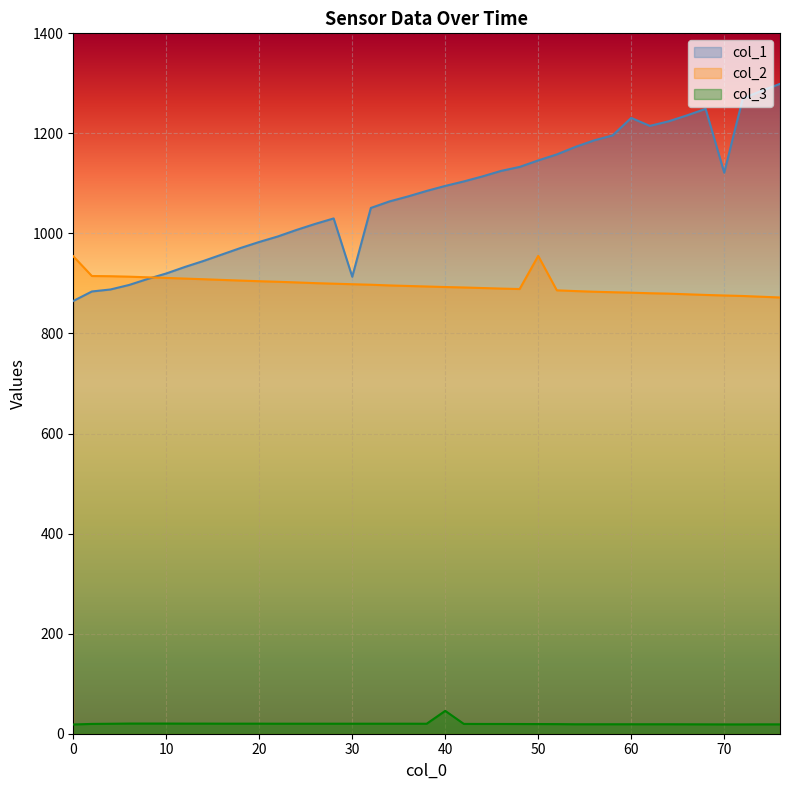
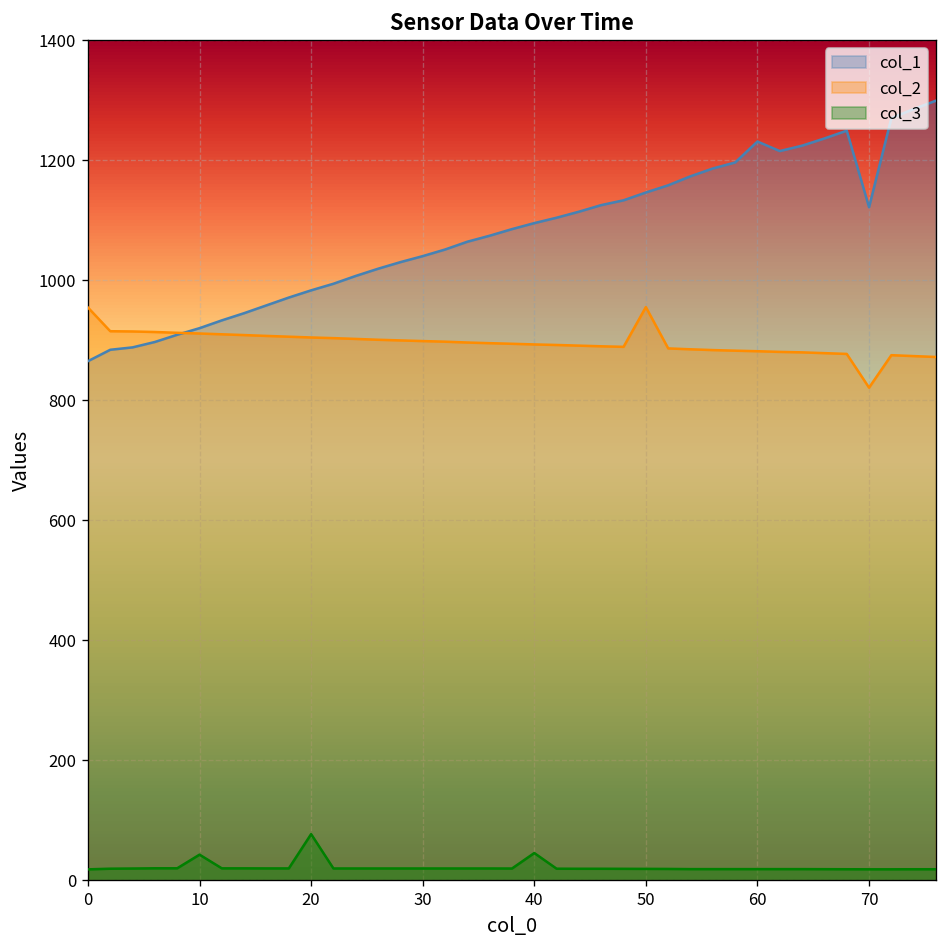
col_3, 10: 20 -> 40
col_3, 20: 20 -> 80
col_1, 30: 910 -> 1040
col_2, 70: 880 -> 820
